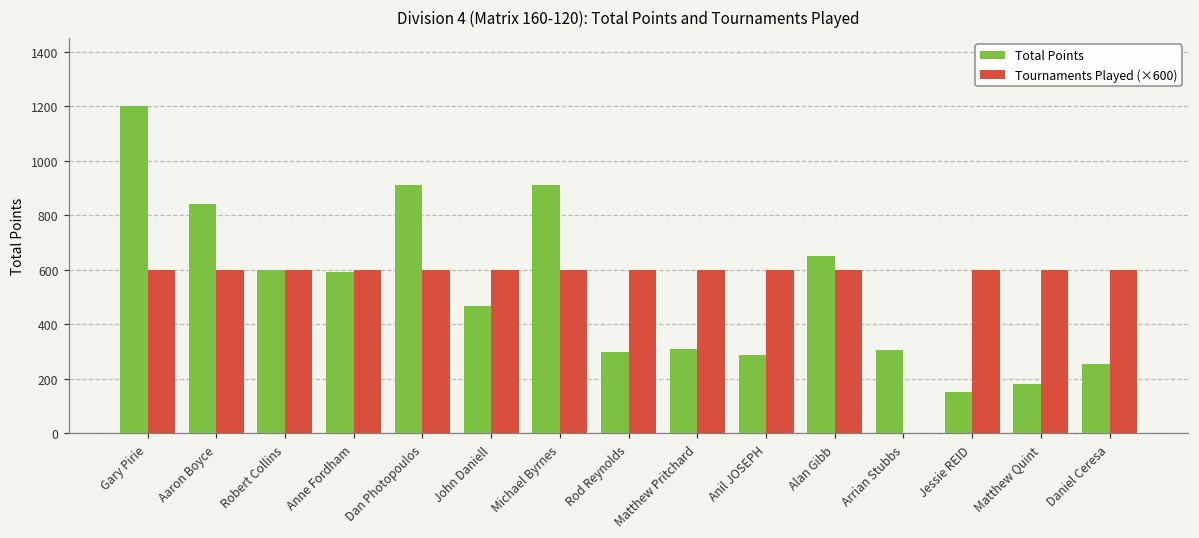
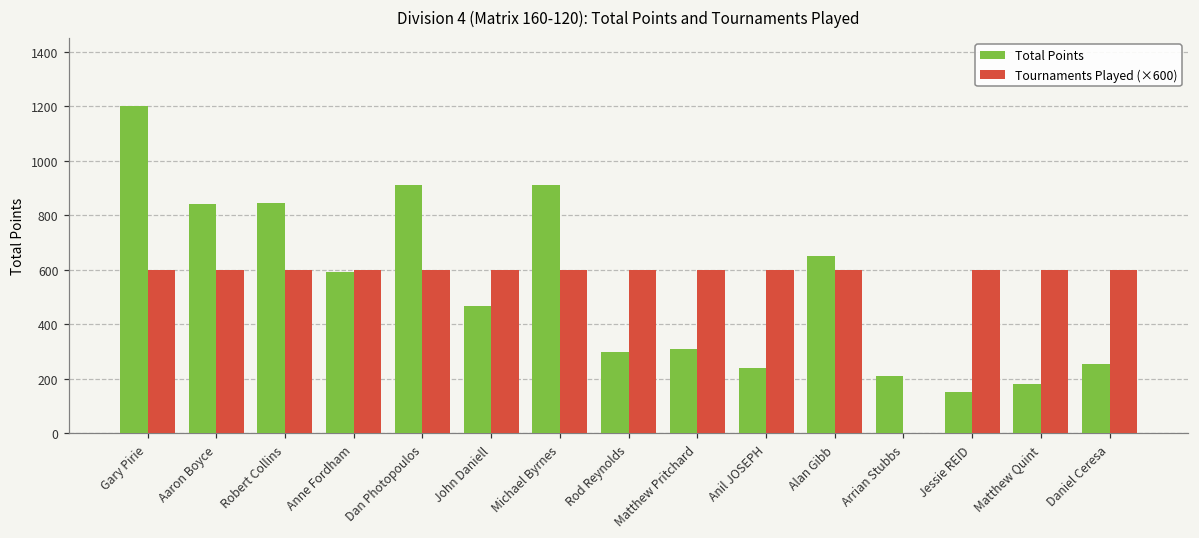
Total Points, Robert Collins: 600 -> 850
Total Points, Anil JOSEPH: 290 -> 240
Total Points, Arrian Stubbs: 310 -> 210
